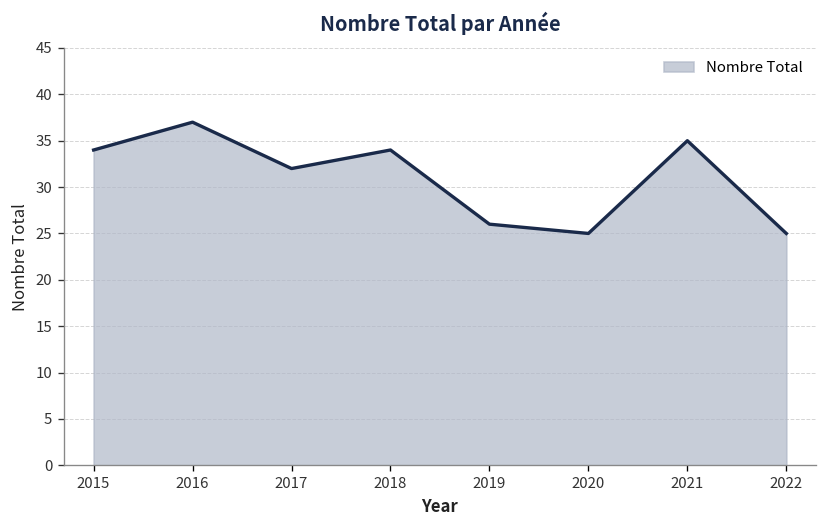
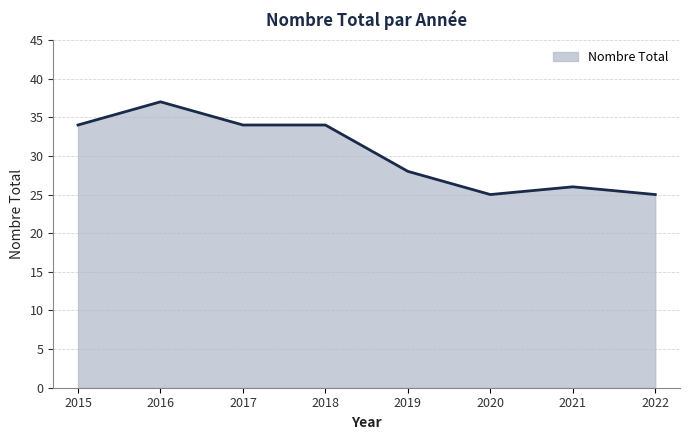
2017: 32 -> 34
2019: 26 -> 28
2021: 35 -> 26
